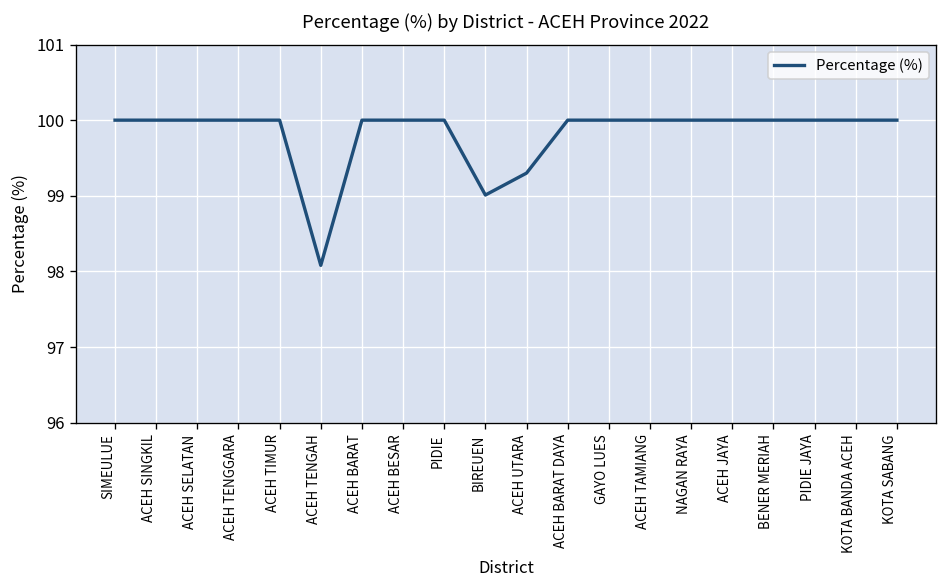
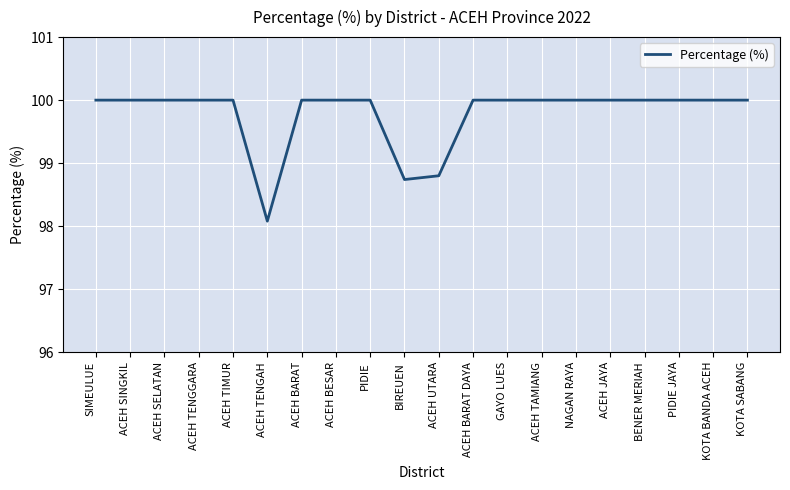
BIREUEN: 99.0 -> 98.7
ACEH UTARA: 99.3 -> 98.8
